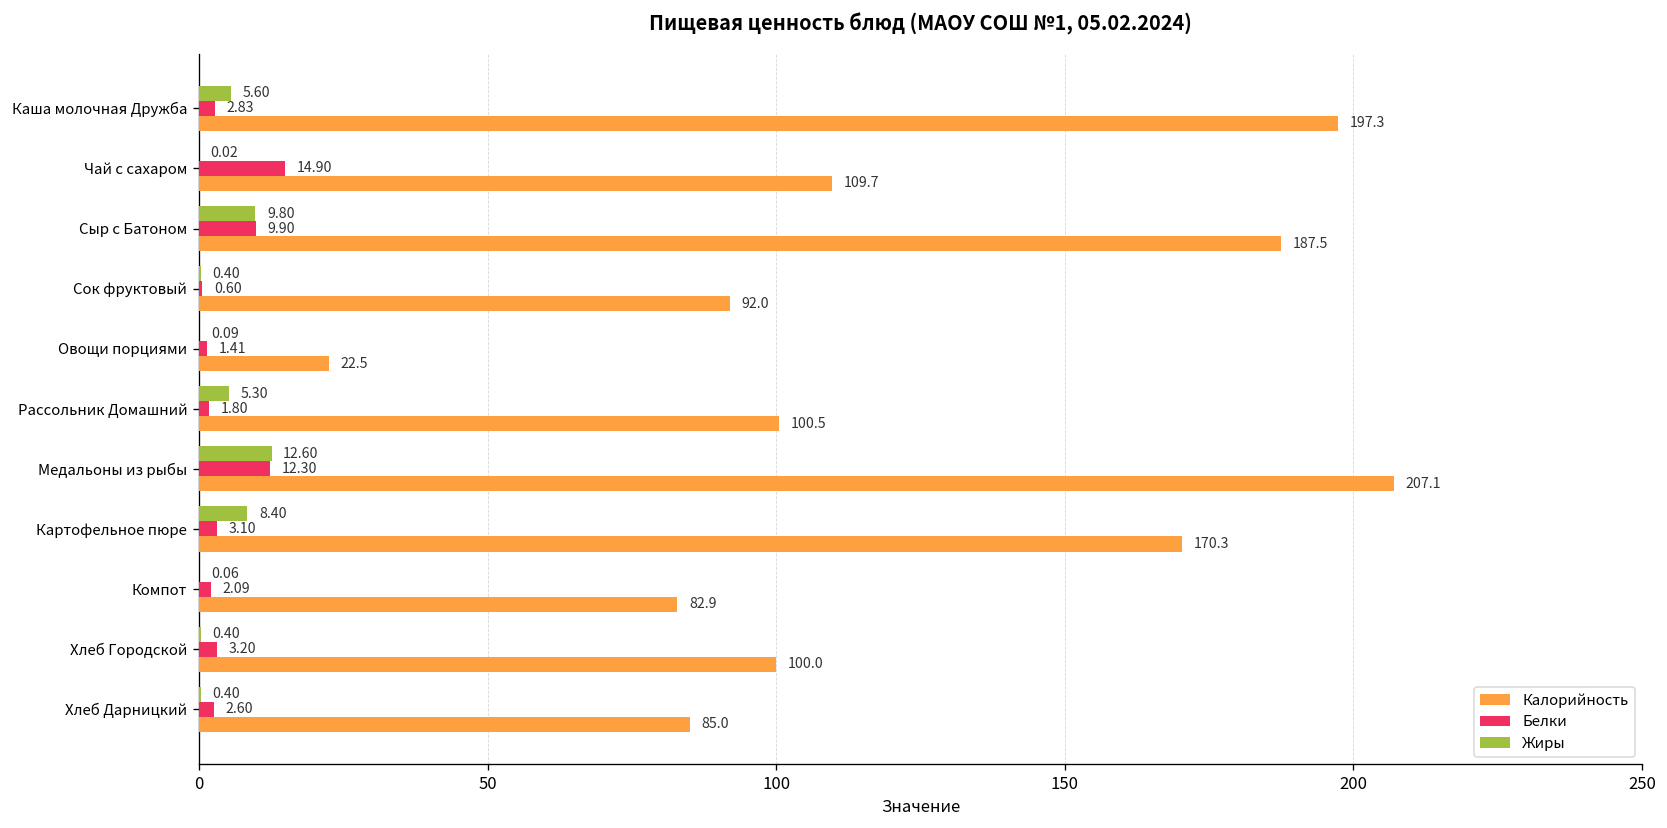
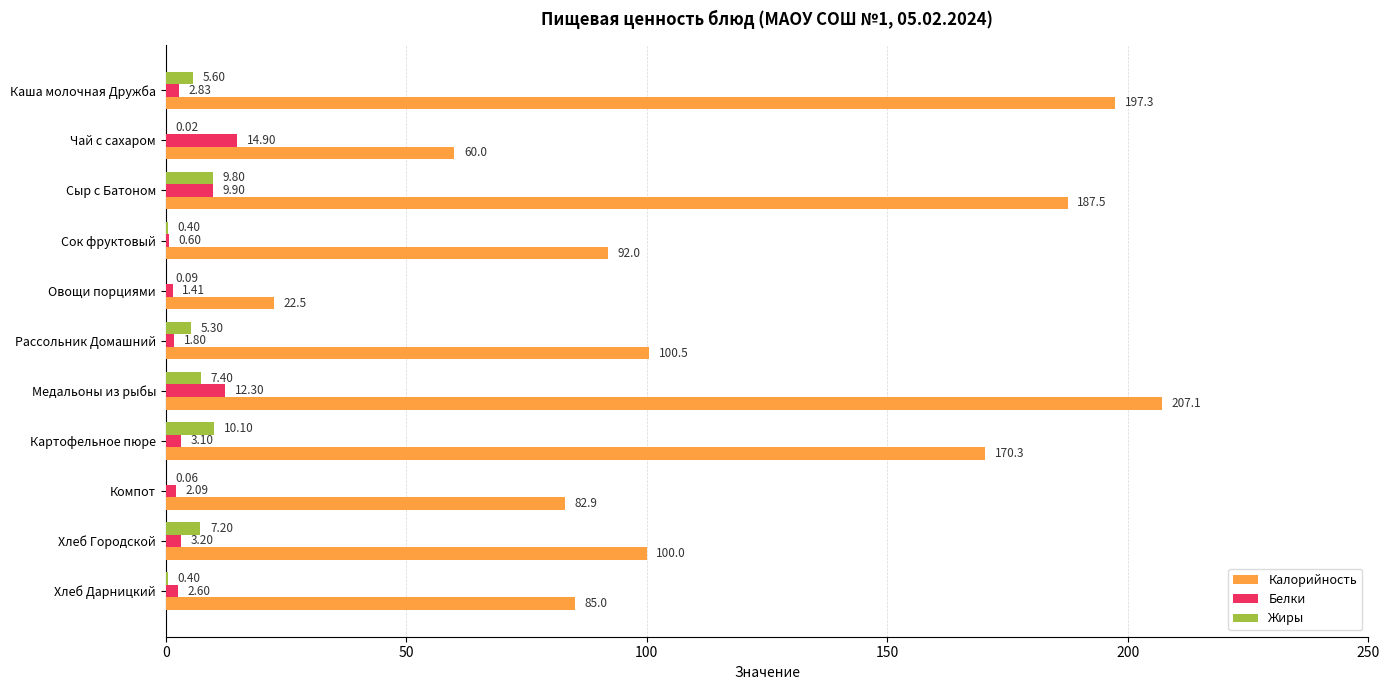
Калорийность, Чай с сахаром: 109.7 -> 60.0
Жиры, Медальоны из рыбы: 12.60 -> 7.40
Жиры, Картофельное пюре: 8.40 -> 10.10
Жиры, Хлеб Городской: 0.40 -> 7.20
